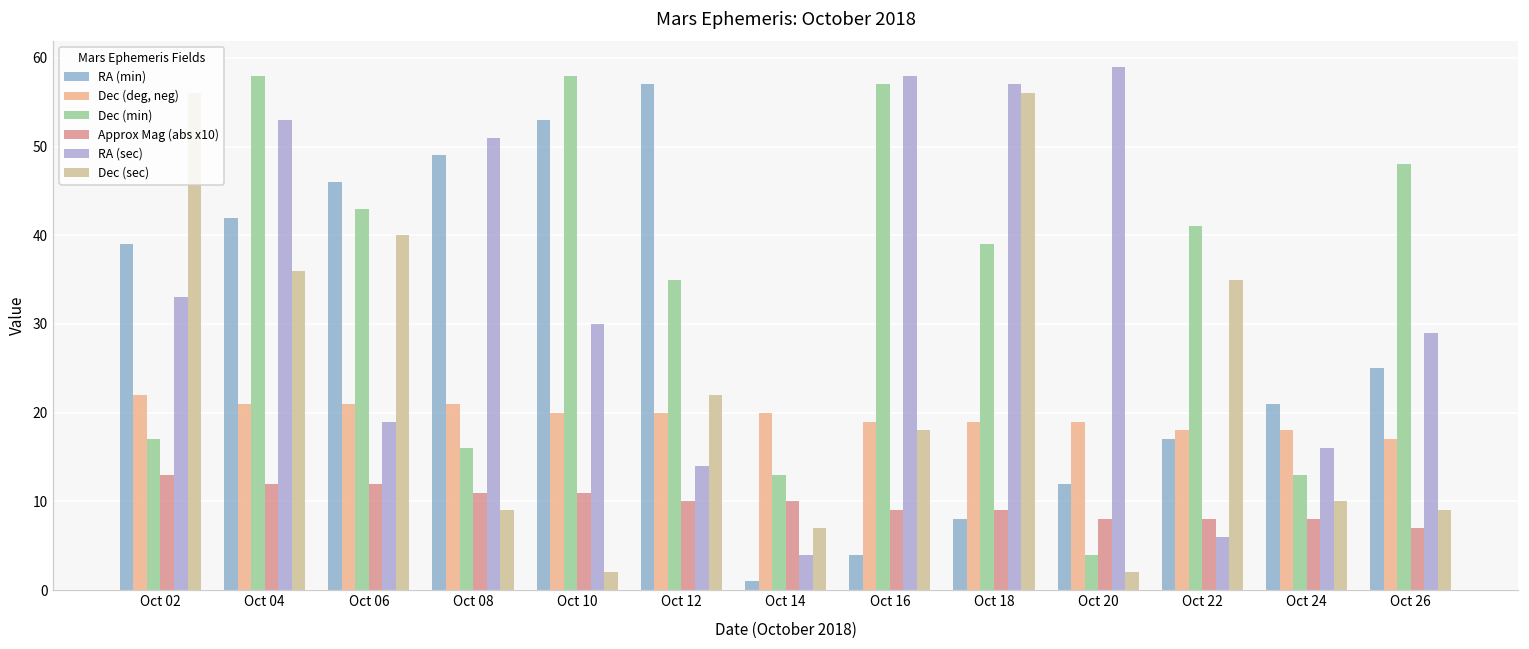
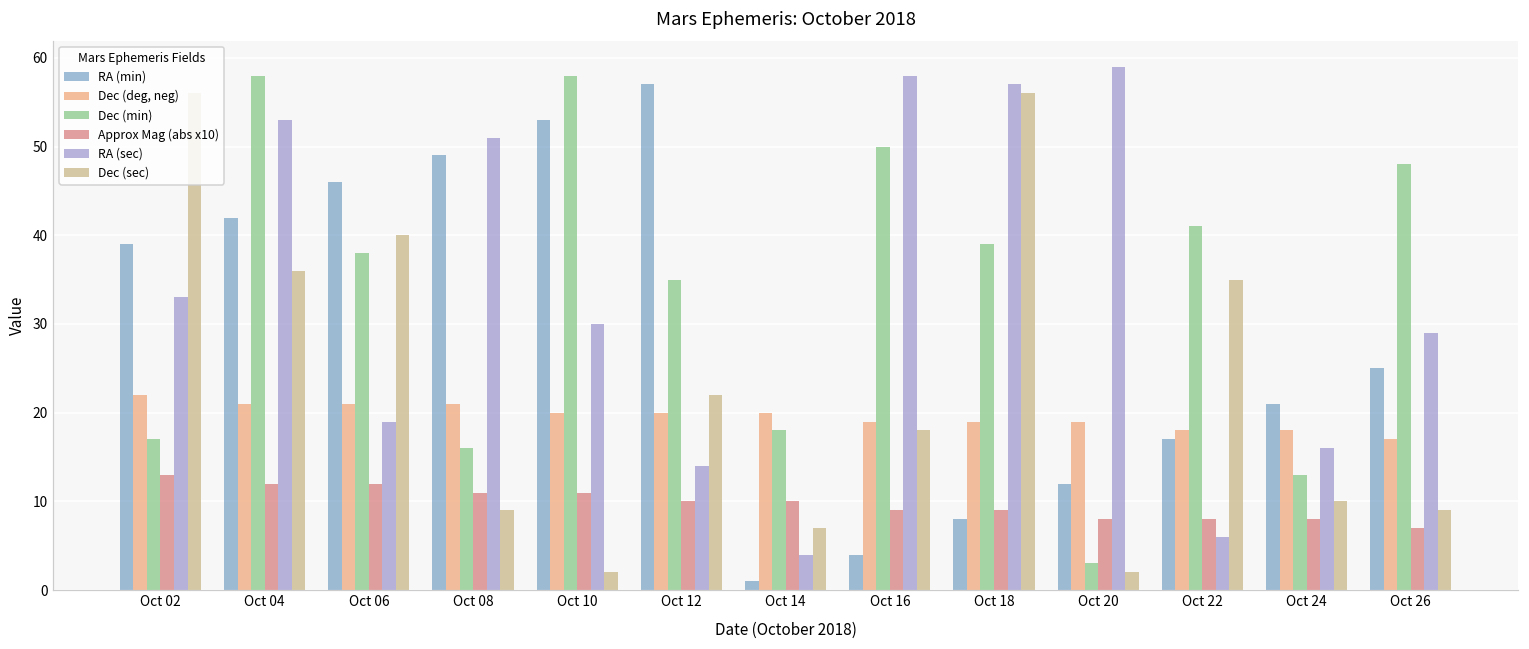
Dec (min), Oct 06: 43 -> 38
Dec (min), Oct 14: 13 -> 18
Dec (min), Oct 16: 57 -> 50
Dec (min), Oct 20: 4 -> 3
